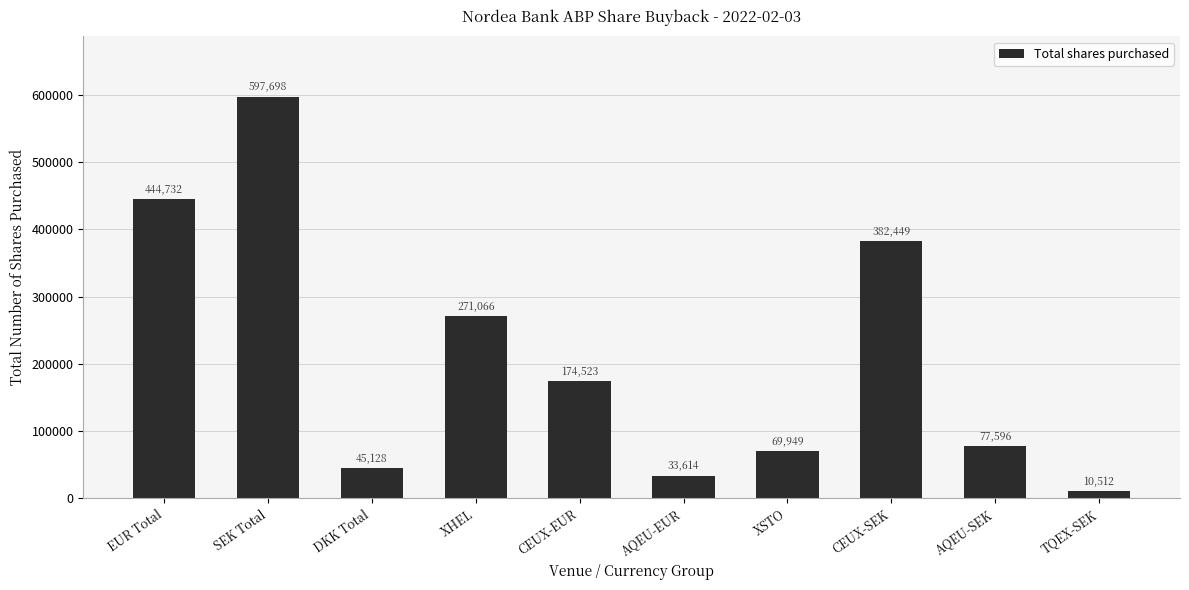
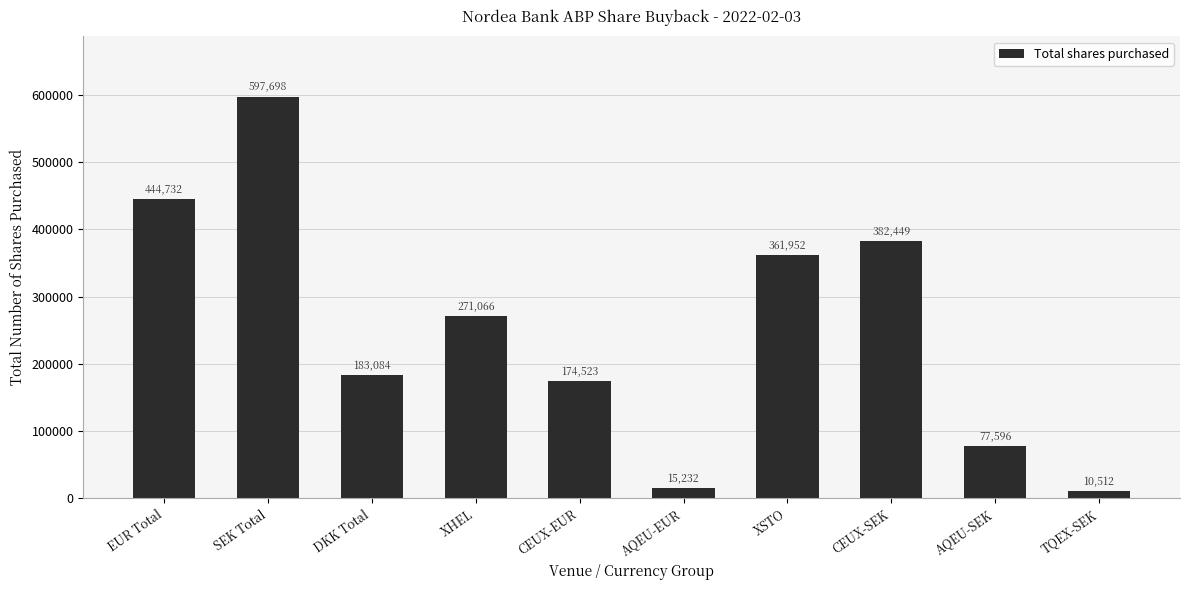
DKK Total: 45,128 -> 183,084
AQEU-EUR: 33,614 -> 15,232
XSTO: 69,949 -> 361,952
